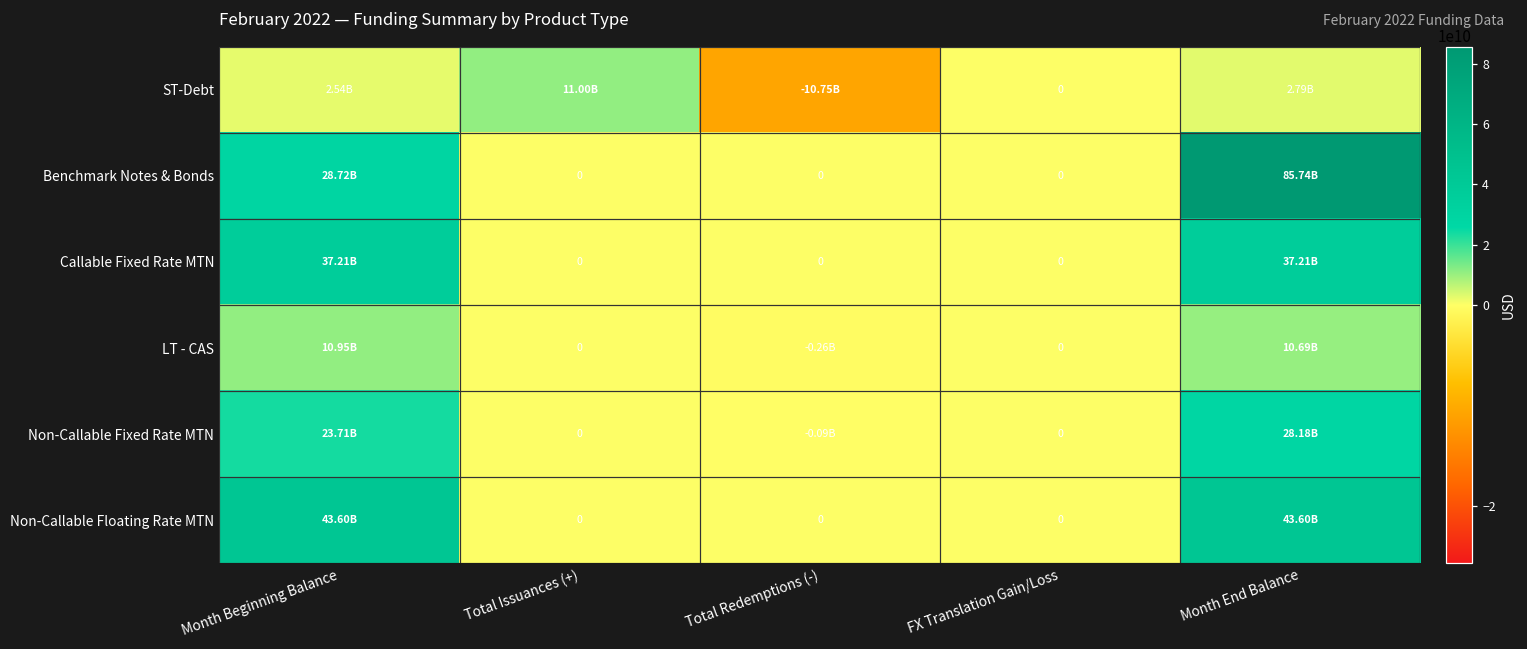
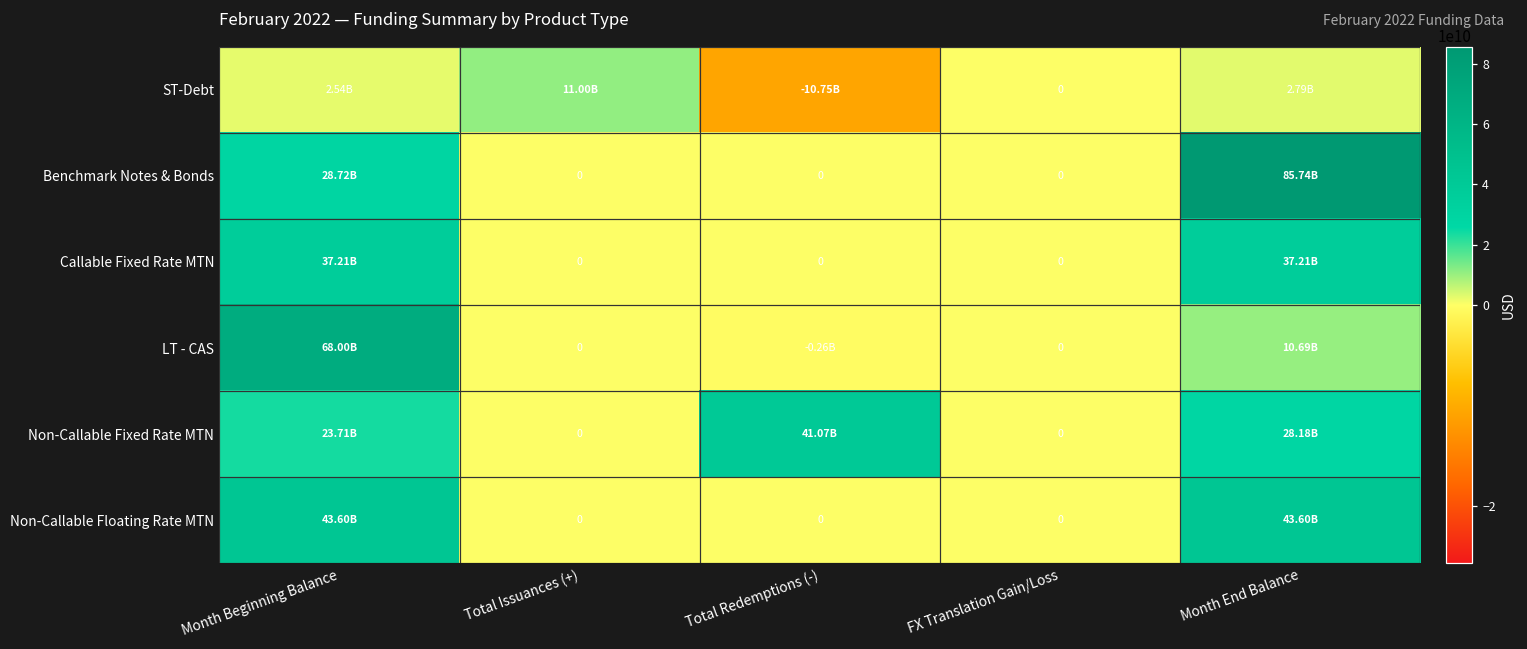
LT - CAS, Month Beginning Balance: 10.95B -> 68.00B
Non-Callable Fixed Rate MTN, Total Redemptions (-): -0.09B -> 41.07B
